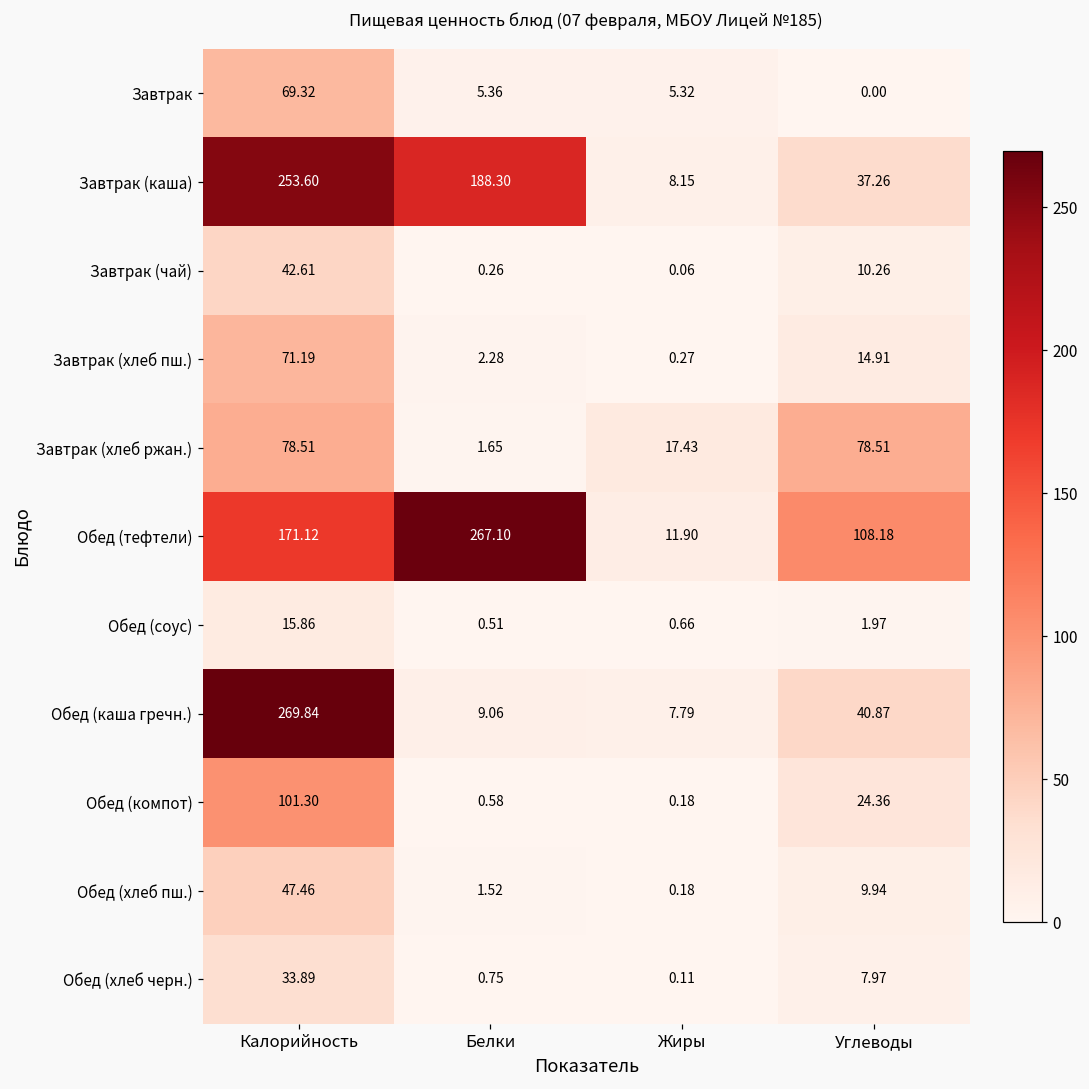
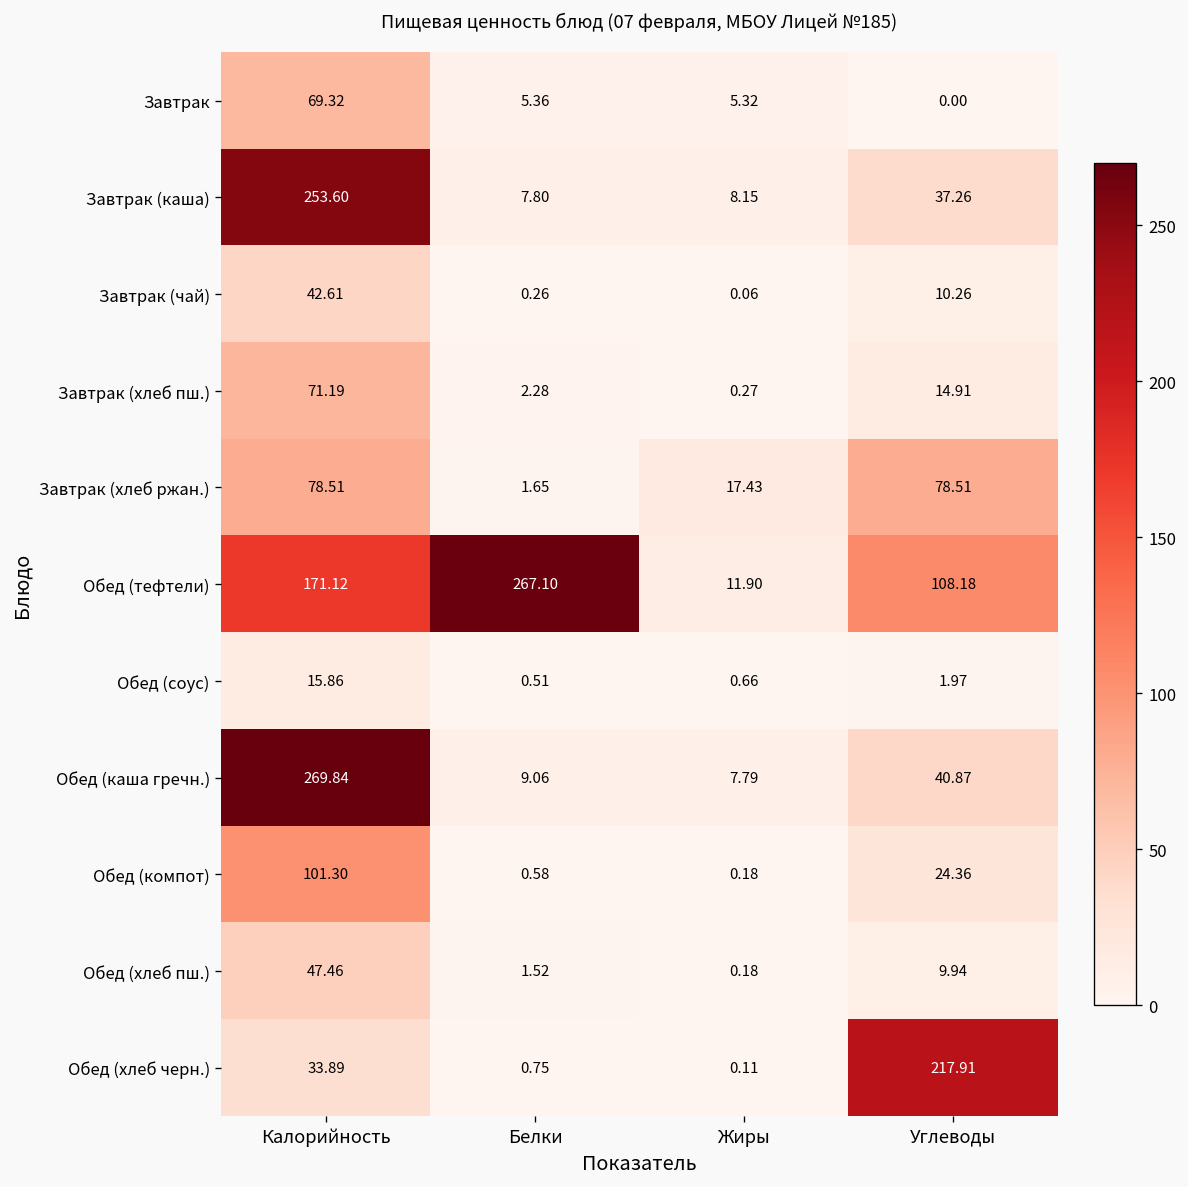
Завтрак (каша), Белки: 188.30 -> 7.80
Обед (хлеб черн.), Углеводы: 7.97 -> 217.91
